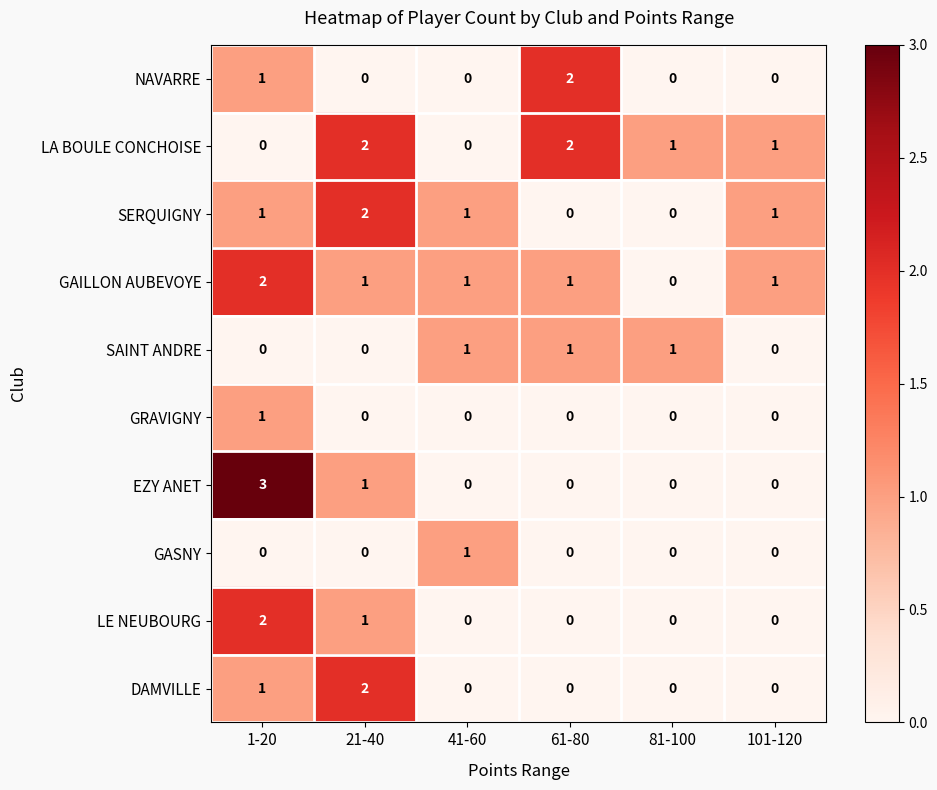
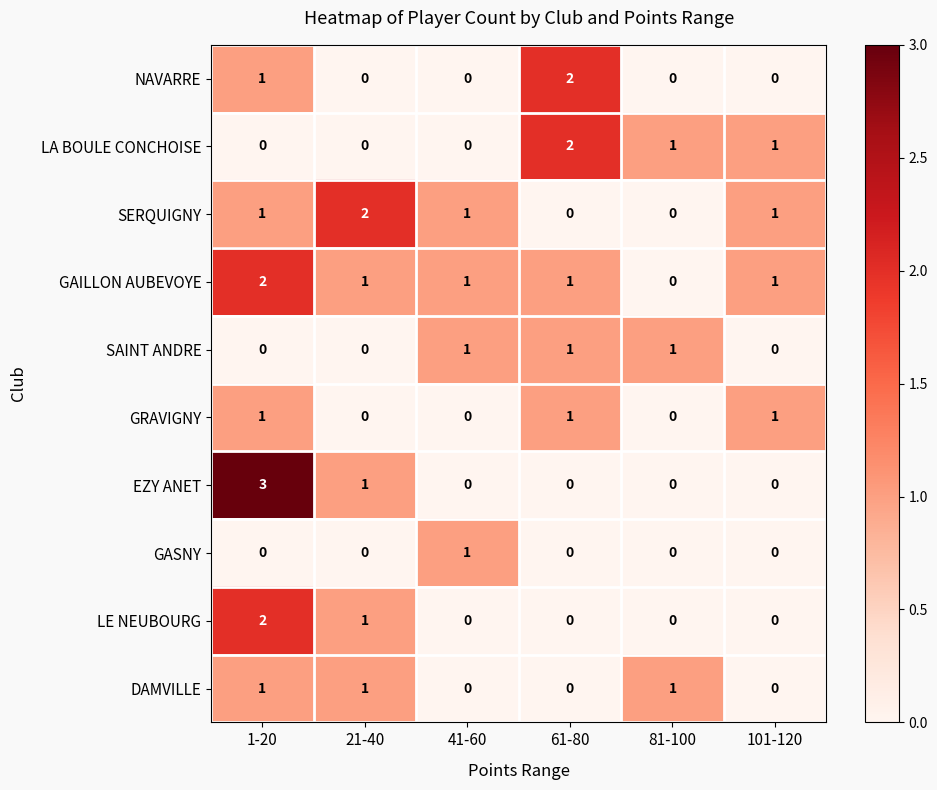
LA BOULE CONCHOISE, 21-40: 2 -> 0
GRAVIGNY, 61-80: 0 -> 1
GRAVIGNY, 101-120: 0 -> 1
DAMVILLE, 21-40: 2 -> 1
DAMVILLE, 81-100: 0 -> 1
